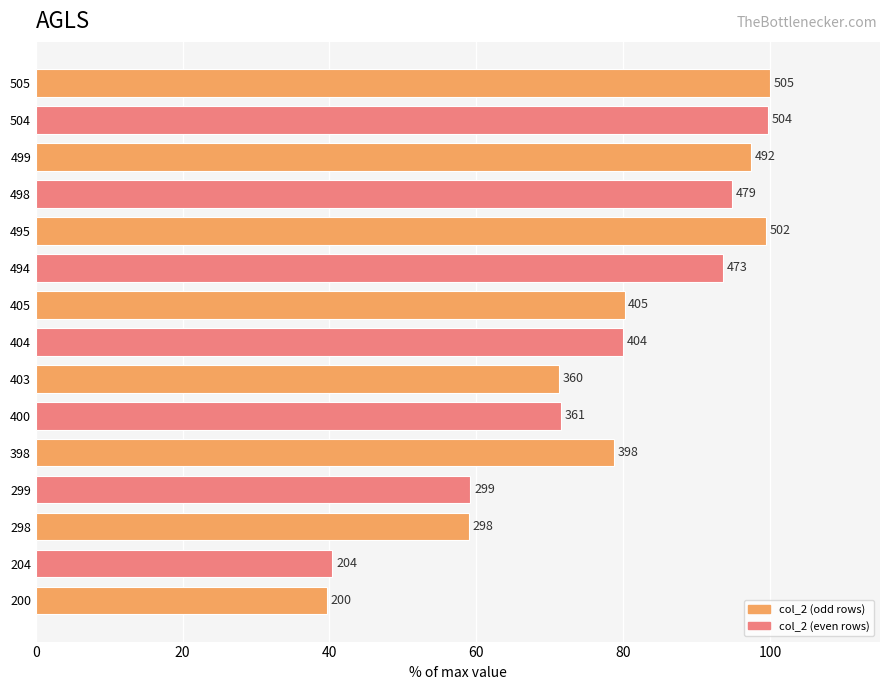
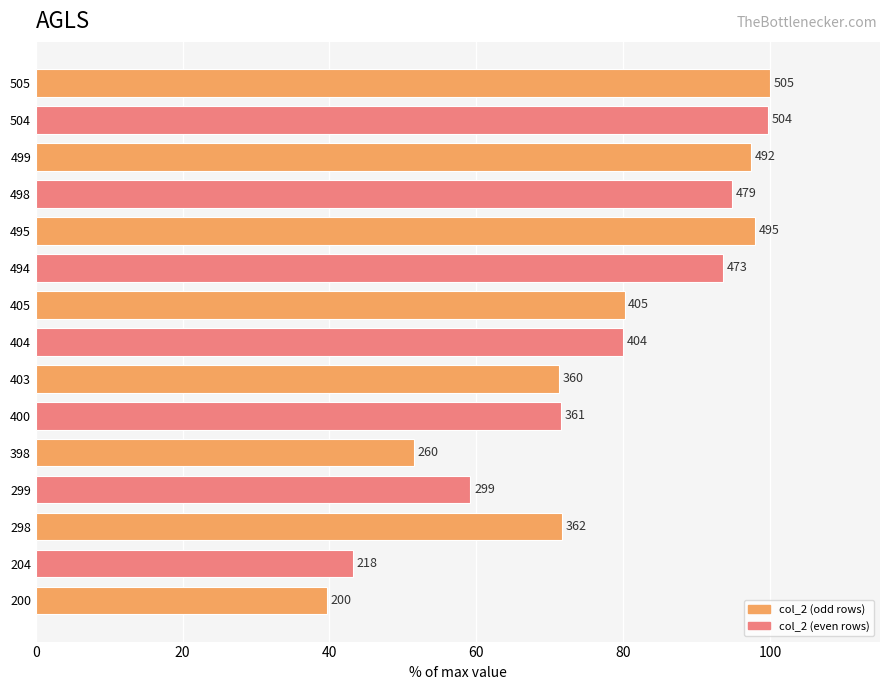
495: 502 -> 495
398: 398 -> 260
298: 298 -> 362
204: 204 -> 218
